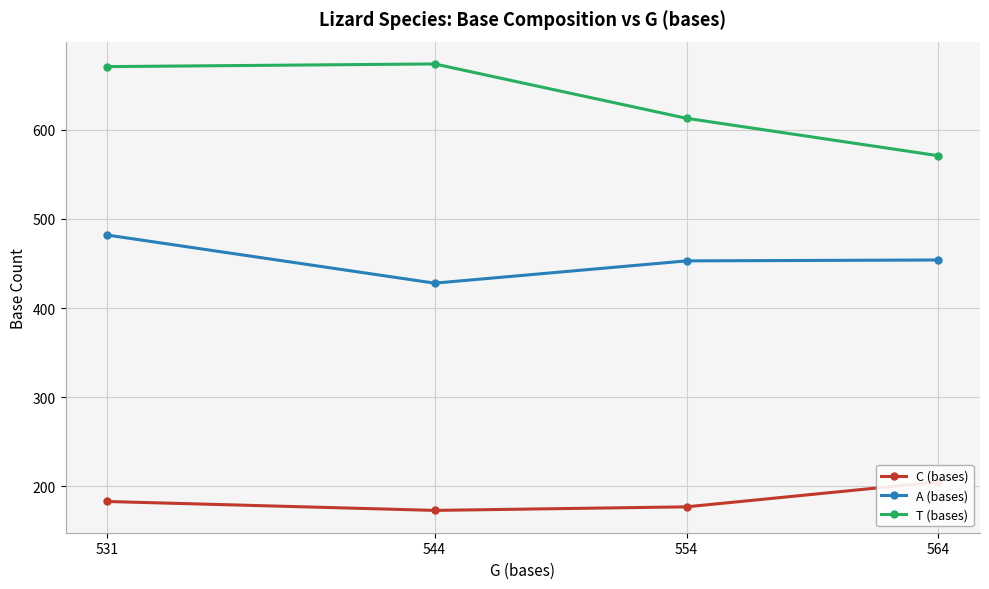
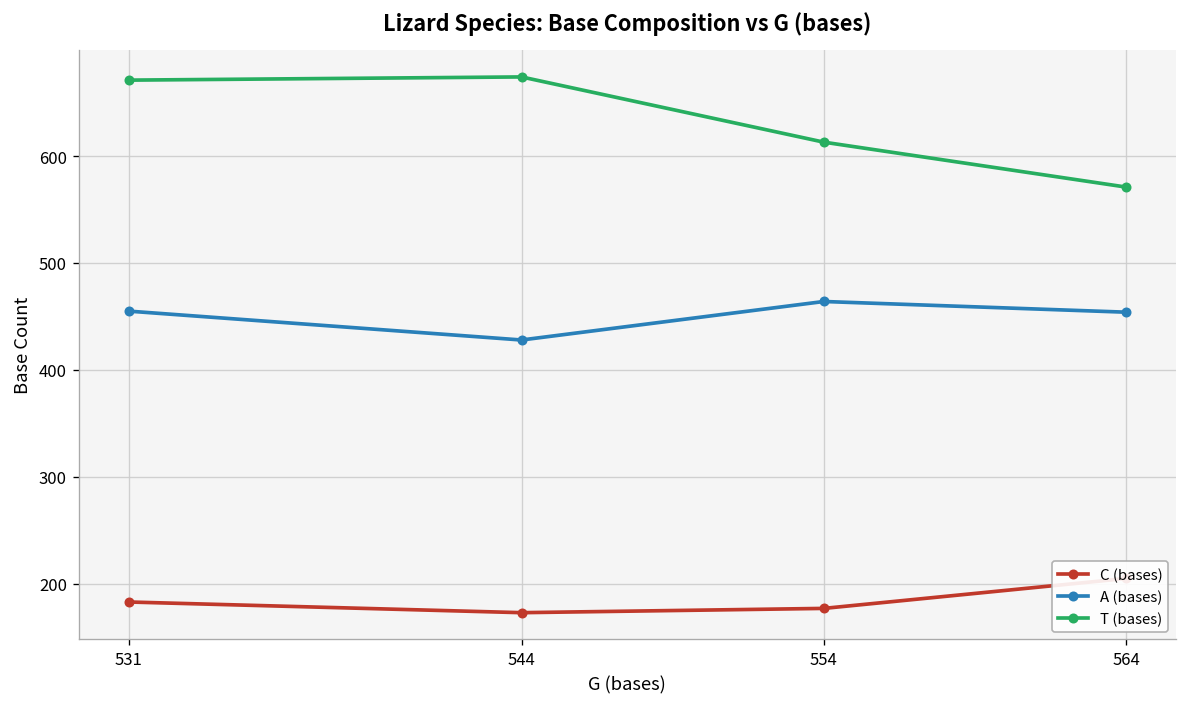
A (bases), 531: 480 -> 460
A (bases), 554: 450 -> 460
